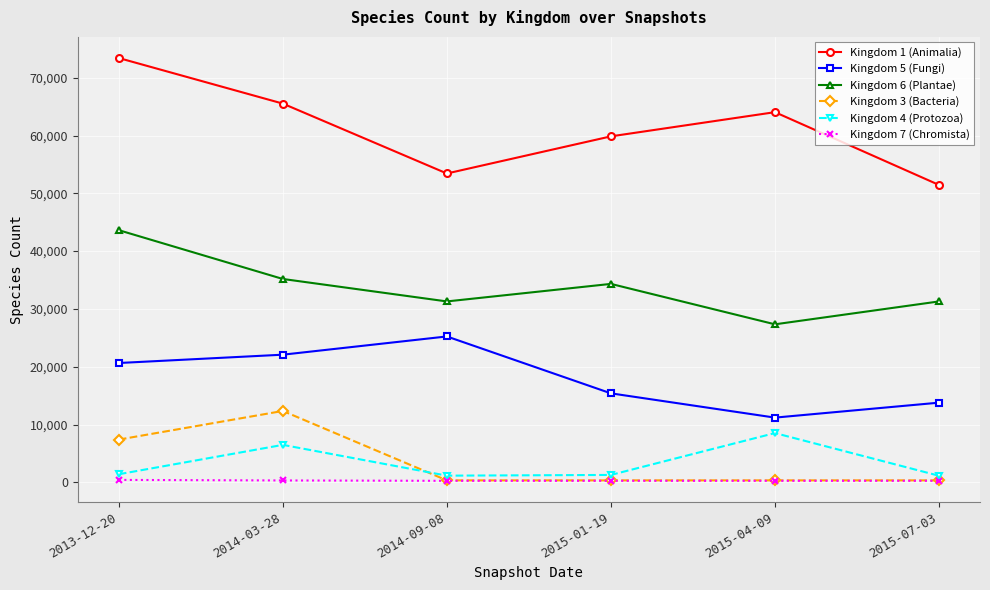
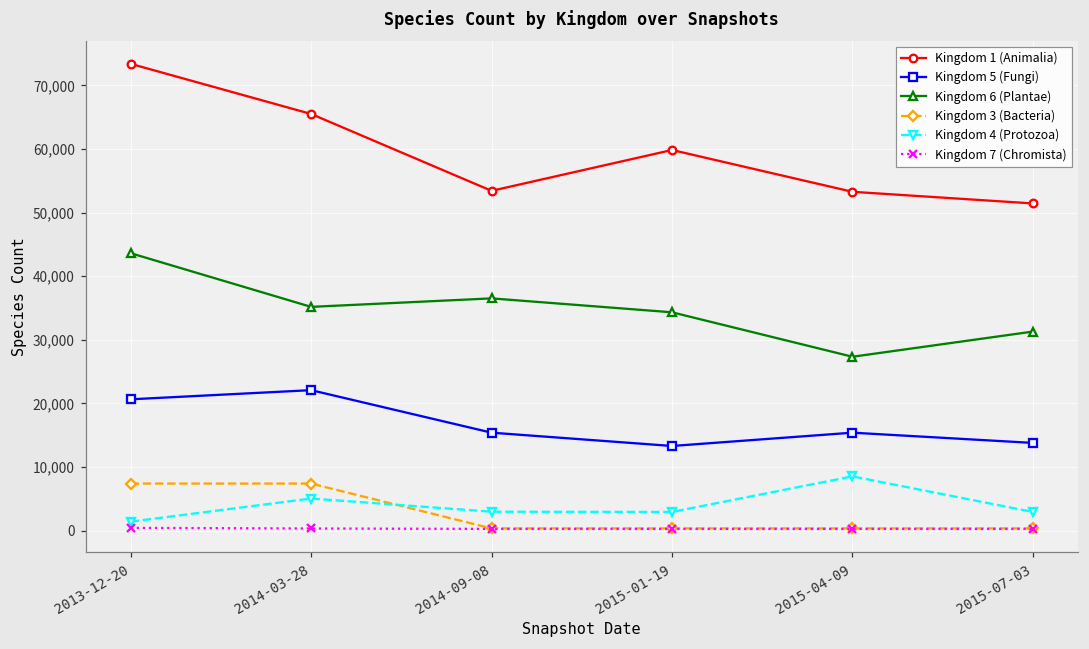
Kingdom 3 (Bacteria), 2014-03-28: 12,000 -> 7,000
Kingdom 4 (Protozoa), 2014-03-28: 6,000 -> 5,000
Kingdom 5 (Fungi), 2014-09-08: 25,000 -> 15,000
Kingdom 6 (Plantae), 2014-09-08: 31,000 -> 37,000
Kingdom 4 (Protozoa), 2014-09-08: 1,000 -> 3,000
Kingdom 5 (Fungi), 2015-01-19: 15,000 -> 13,000
Kingdom 4 (Protozoa), 2015-01-19: 1,000 -> 3,000
Kingdom 1 (Animalia), 2015-04-09: 64,000 -> 53,000
Kingdom 5 (Fungi), 2015-04-09: 11,000 -> 15,000
Kingdom 4 (Protozoa), 2015-07-03: 1,000 -> 3,000
